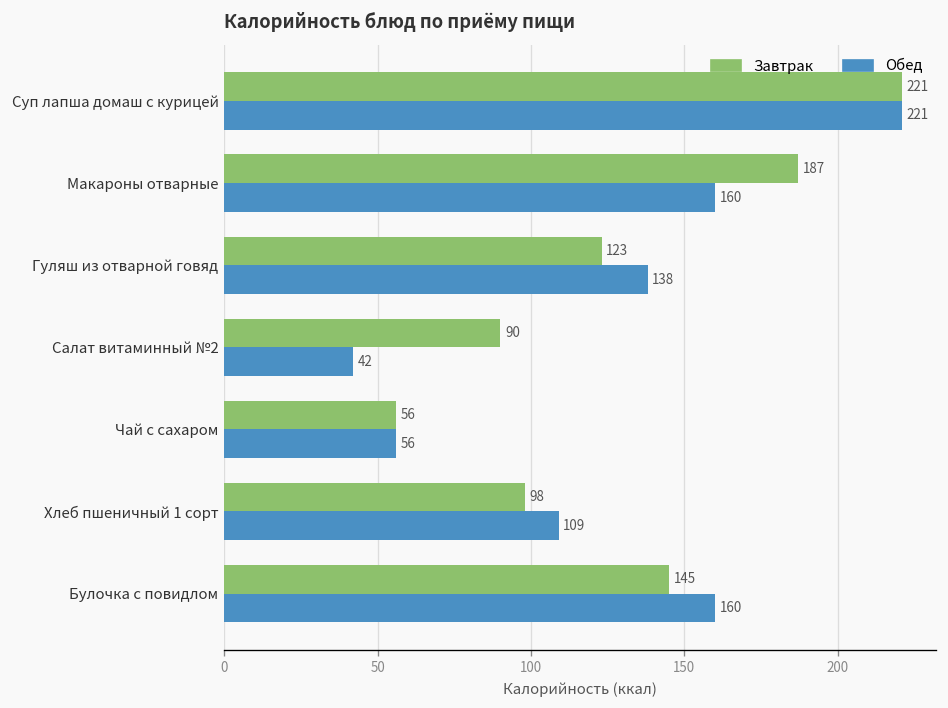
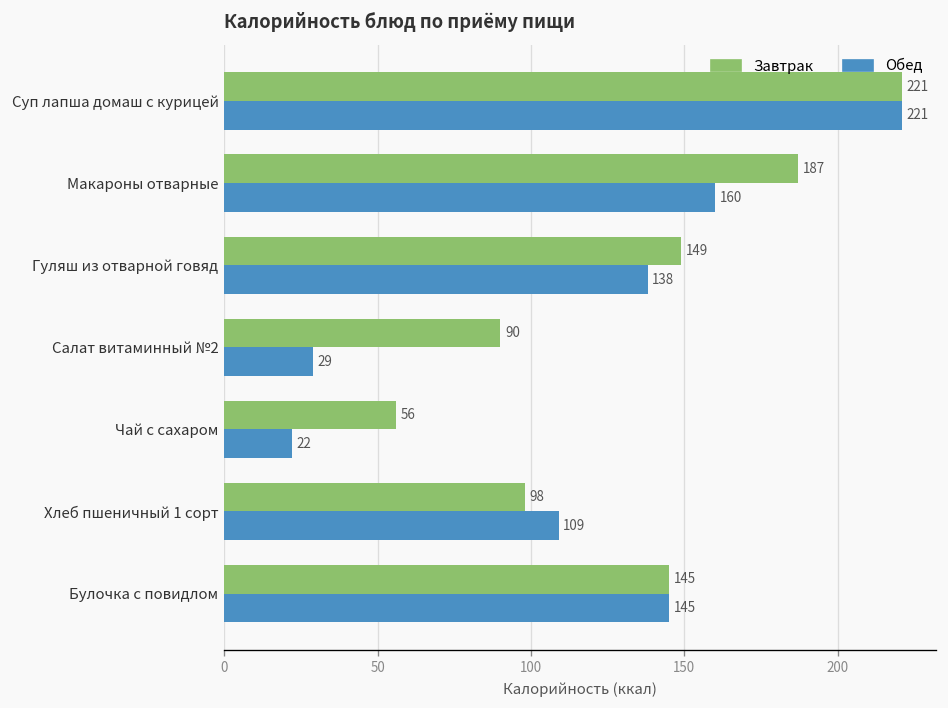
Завтрак, Гуляш из отварной говяд: 123 -> 149
Обед, Салат витаминный №2: 42 -> 29
Обед, Чай с сахаром: 56 -> 22
Обед, Булочка с повидлом: 160 -> 145
